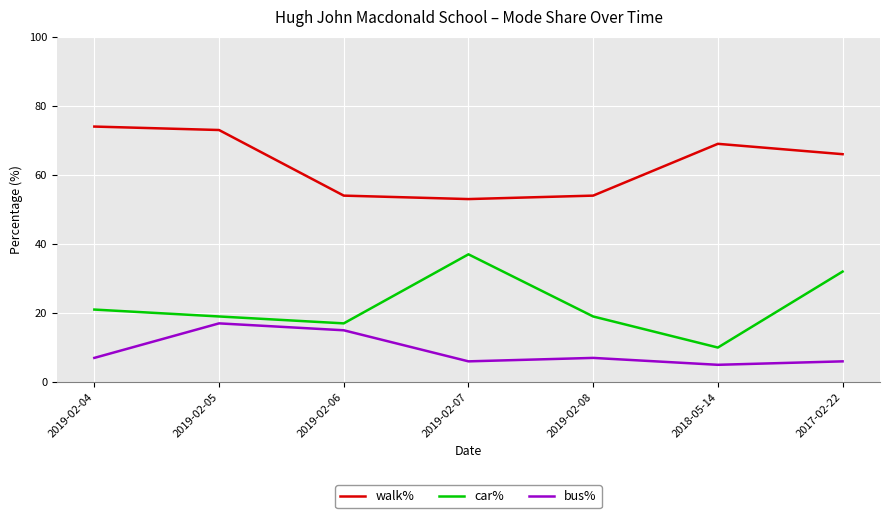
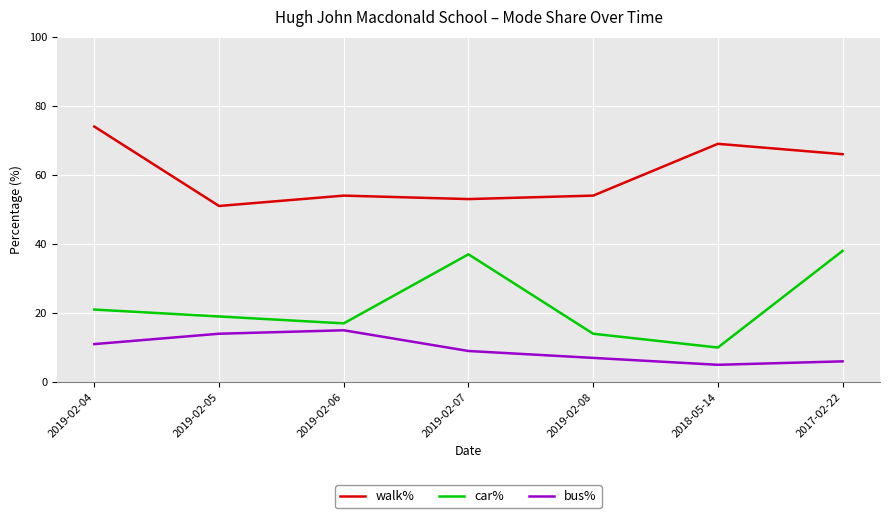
bus%, 2019-02-04: 7 -> 11
walk%, 2019-02-05: 73 -> 51
bus%, 2019-02-05: 17 -> 14
bus%, 2019-02-07: 6 -> 9
car%, 2019-02-08: 19 -> 14
car%, 2017-02-22: 32 -> 38
